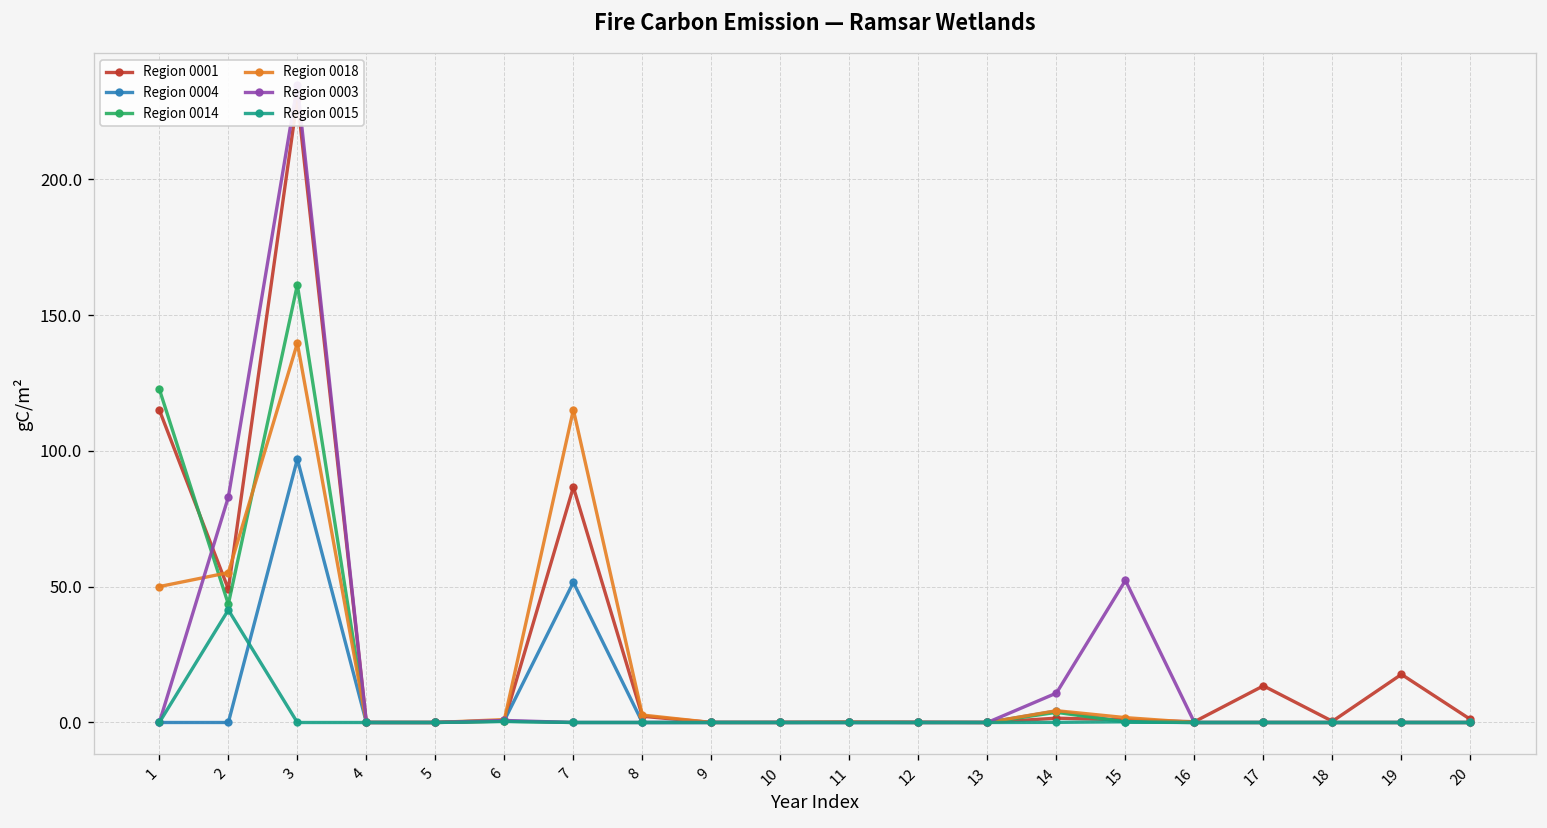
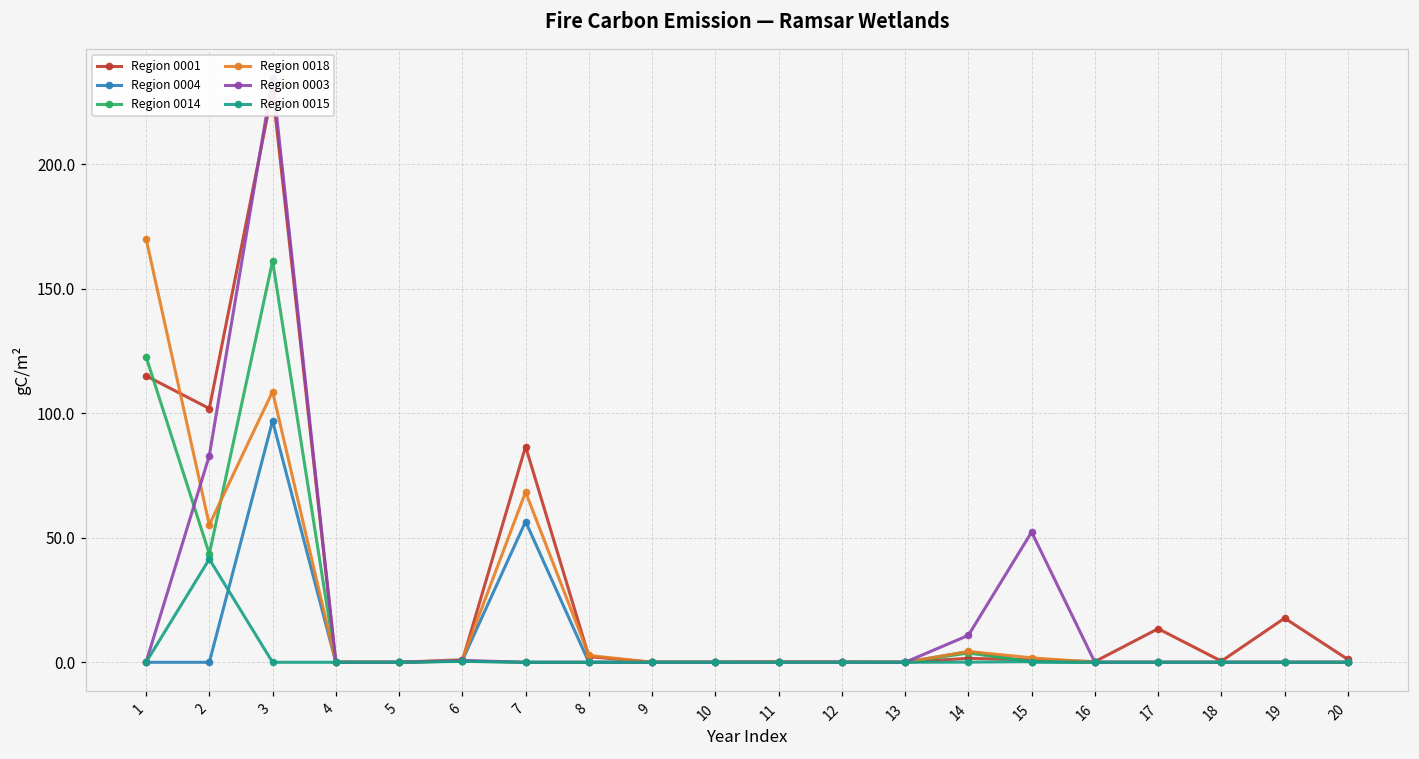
Region 0018, 1: 50 -> 170
Region 0001, 2: 49 -> 102
Region 0018, 3: 140 -> 109
Region 0004, 7: 52 -> 57
Region 0018, 7: 115 -> 68
